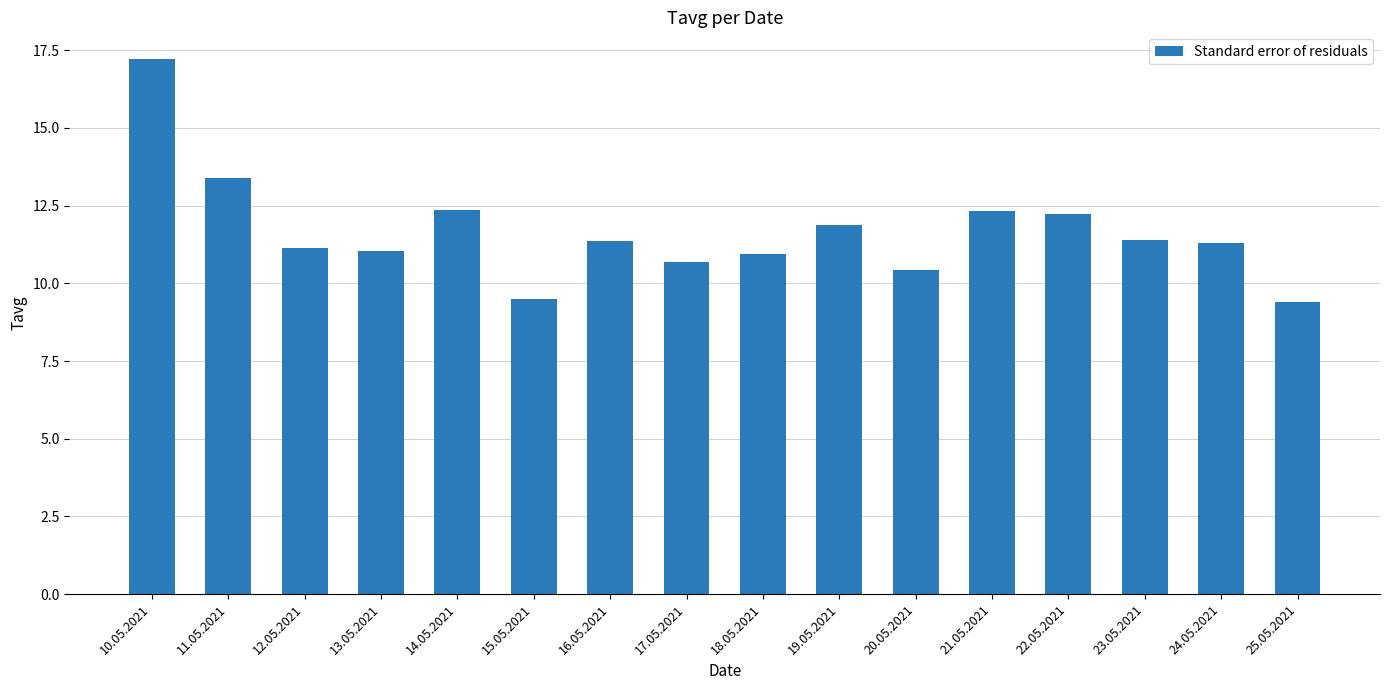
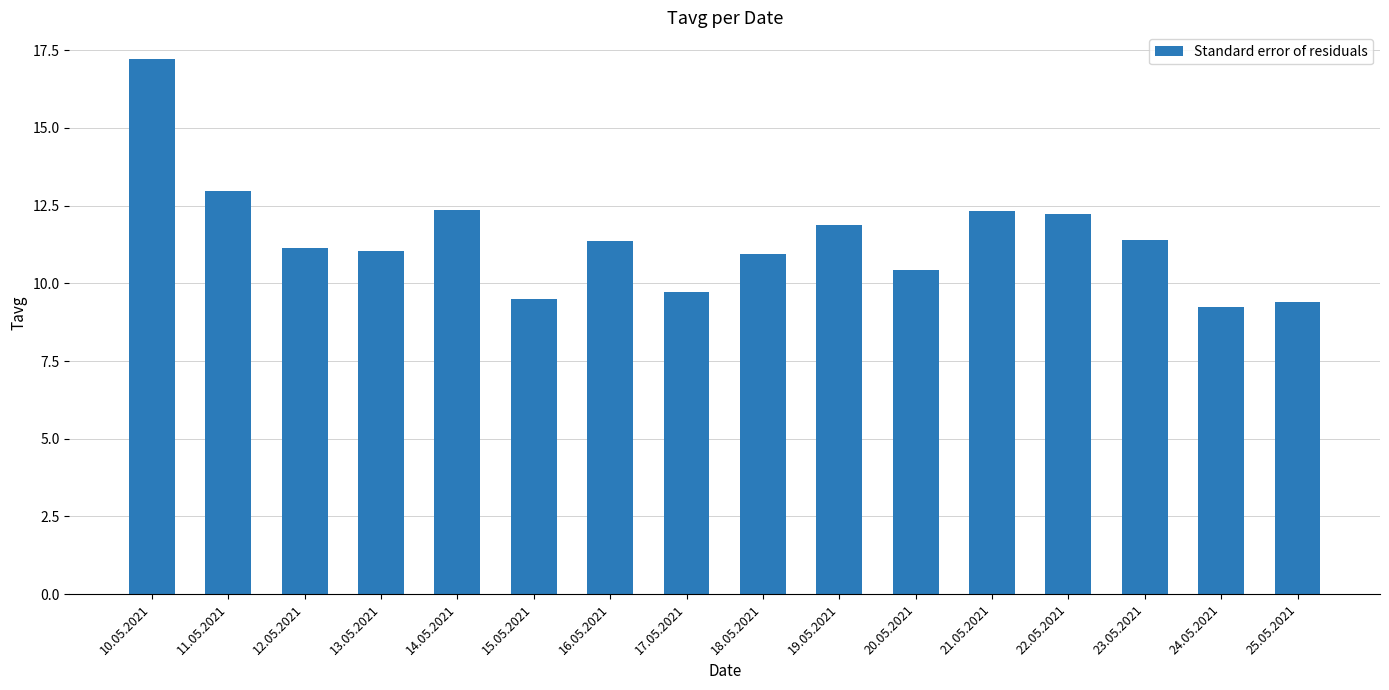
11.05.2021: 13.4 -> 13.0
17.05.2021: 10.7 -> 9.7
24.05.2021: 11.3 -> 9.2
